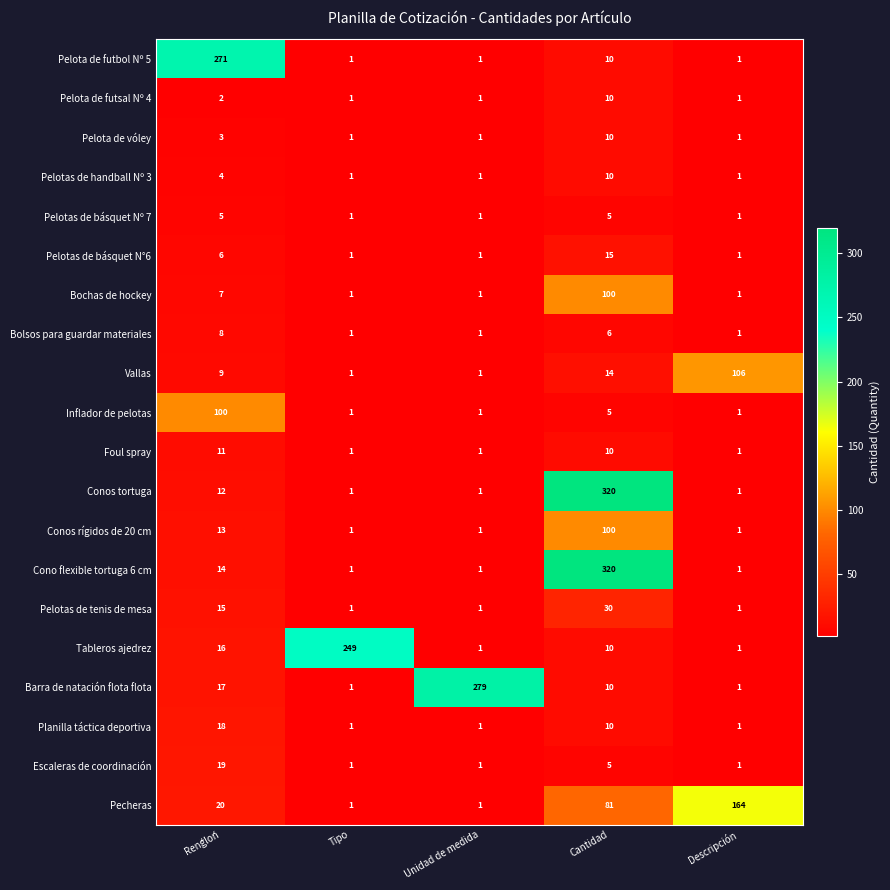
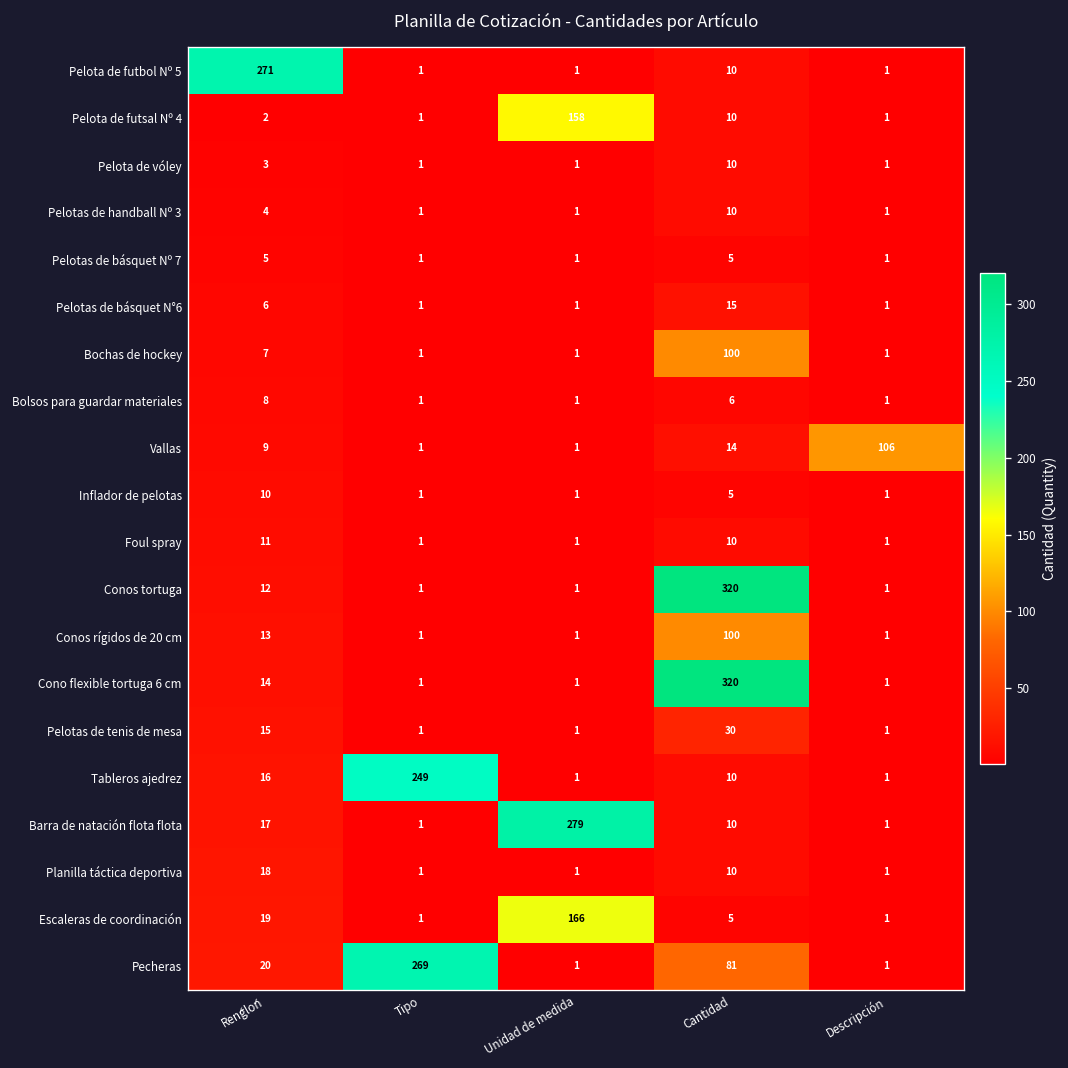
Pelota de futsal Nº 4, Unidad de medida: 1 -> 158
Inflador de pelotas, Reńglón: 100 -> 10
Escaleras de coordinación, Unidad de medida: 1 -> 166
Pecheras, Tipo: 1 -> 269
Pecheras, Descripción: 164 -> 1
